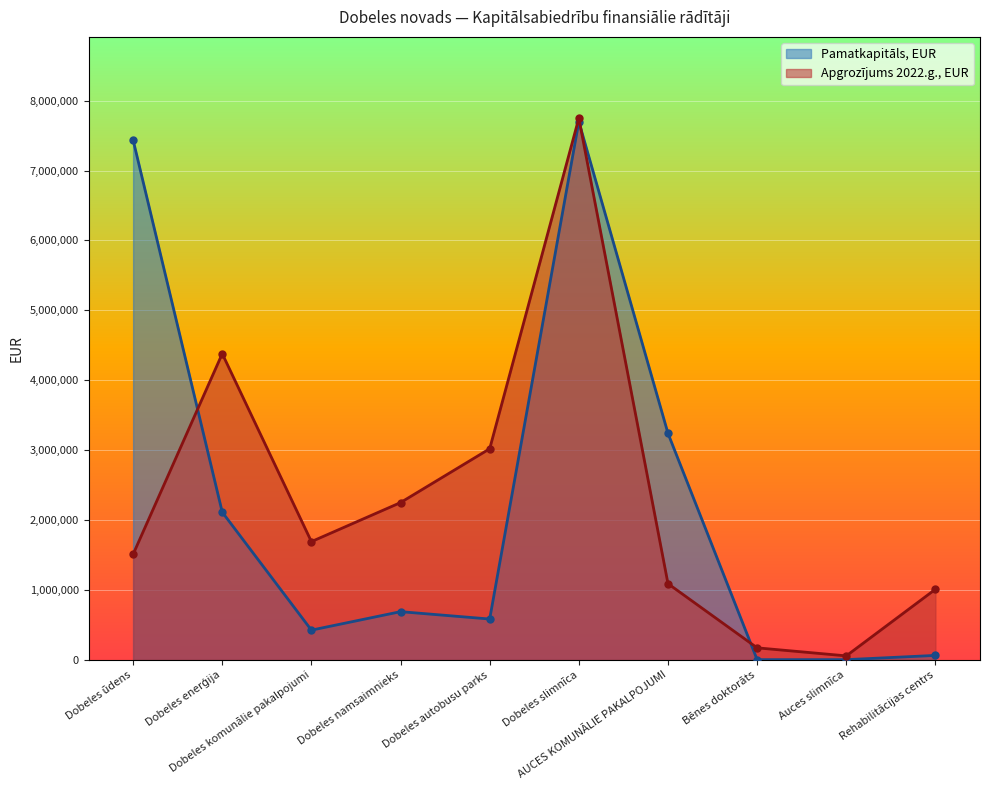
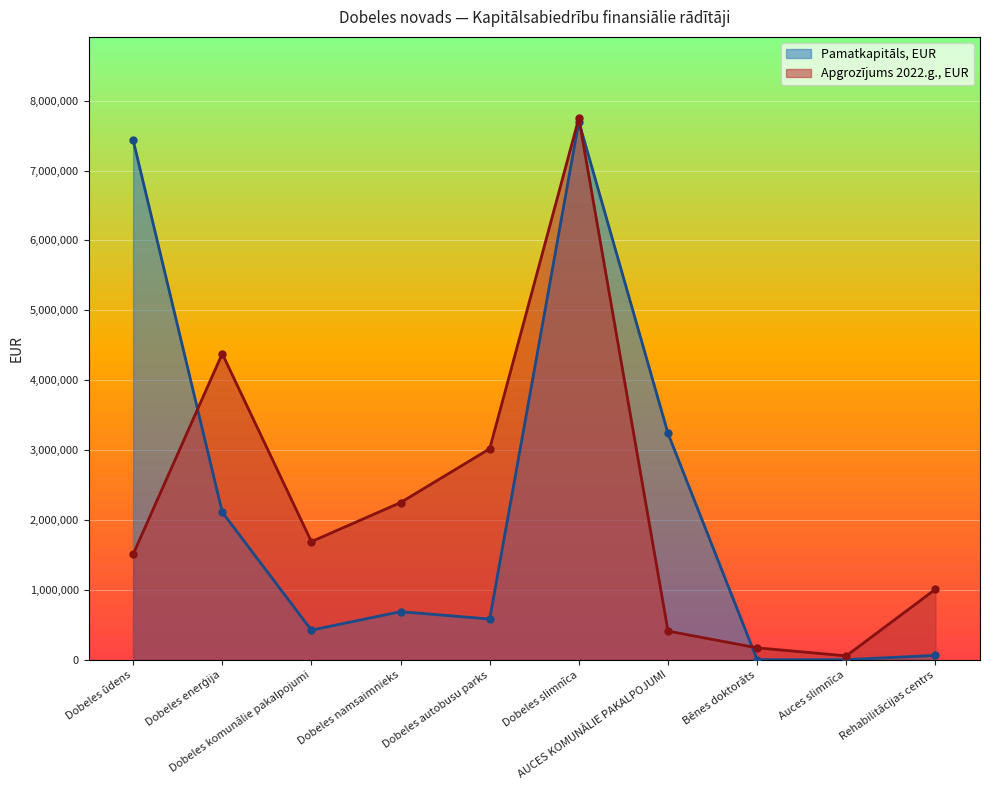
Apgrozījums 2022.g., EUR, AUCES KOMUNĀLIE PAKALPOJUMI: 1,100,000 -> 400,000
